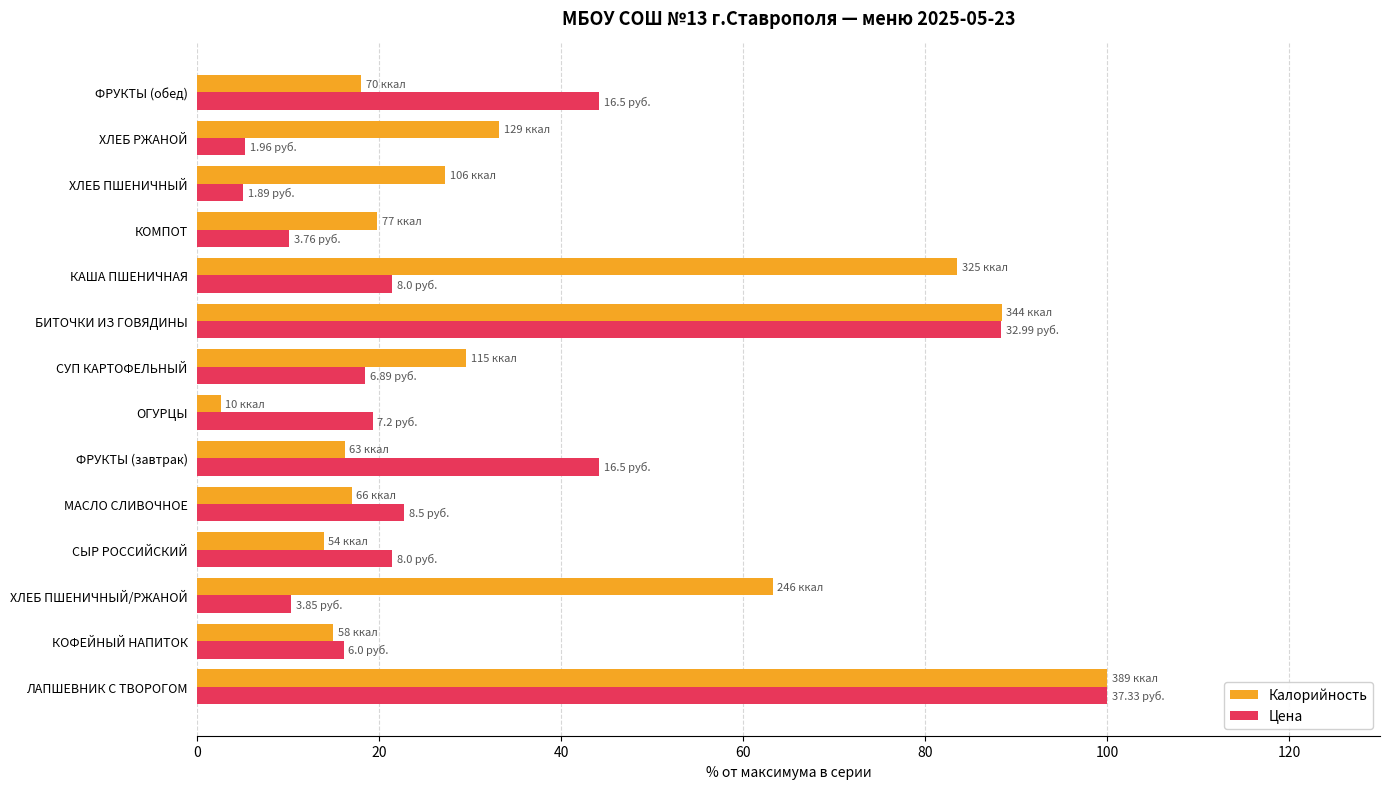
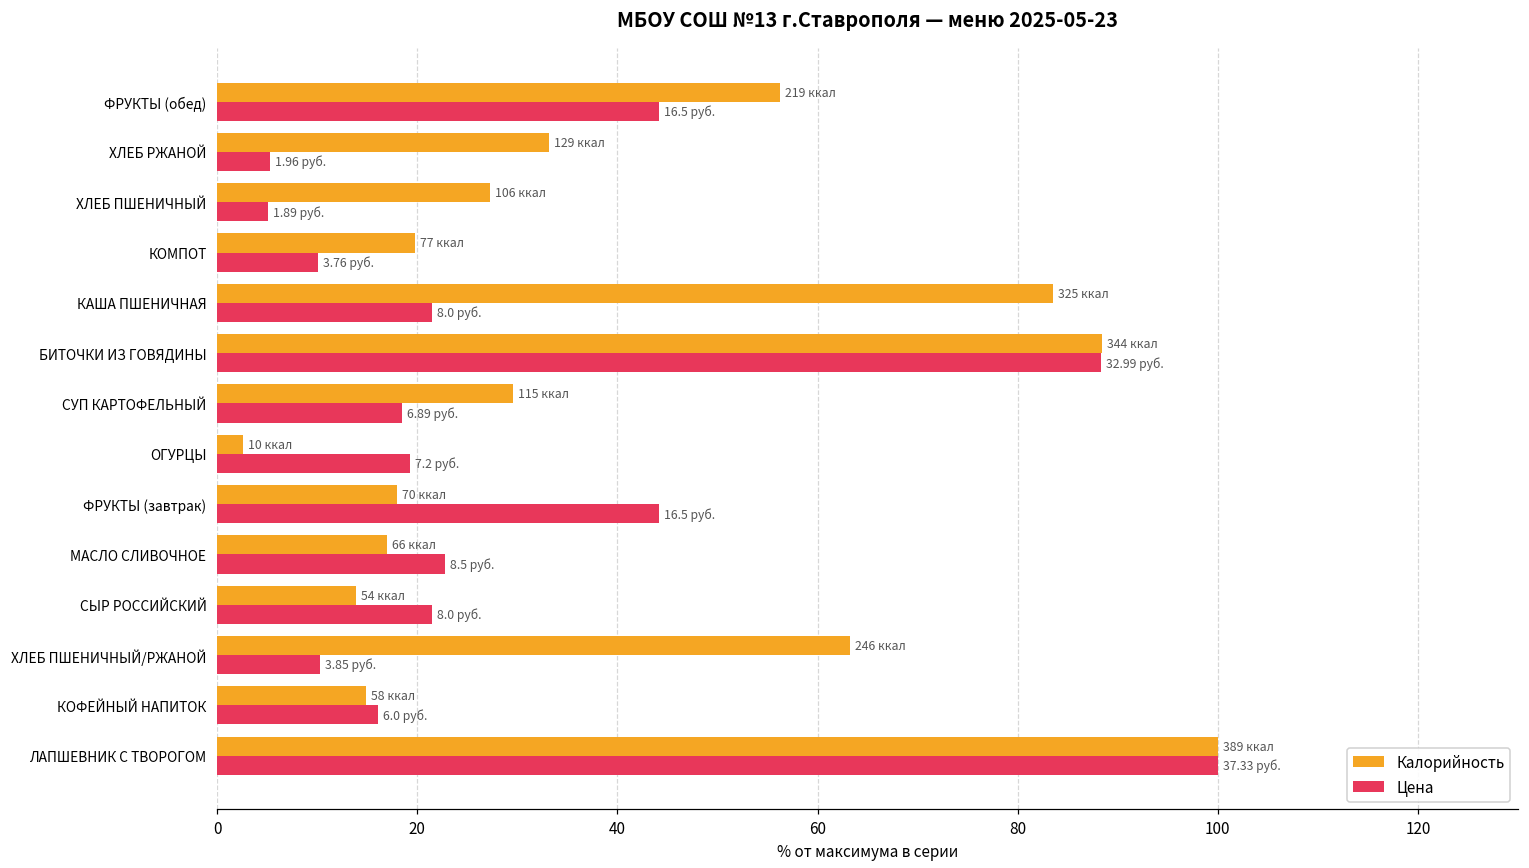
Калорийность, ФРУКТЫ (обед): 70 -> 219
Калорийность, ФРУКТЫ (завтрак): 63 -> 70
